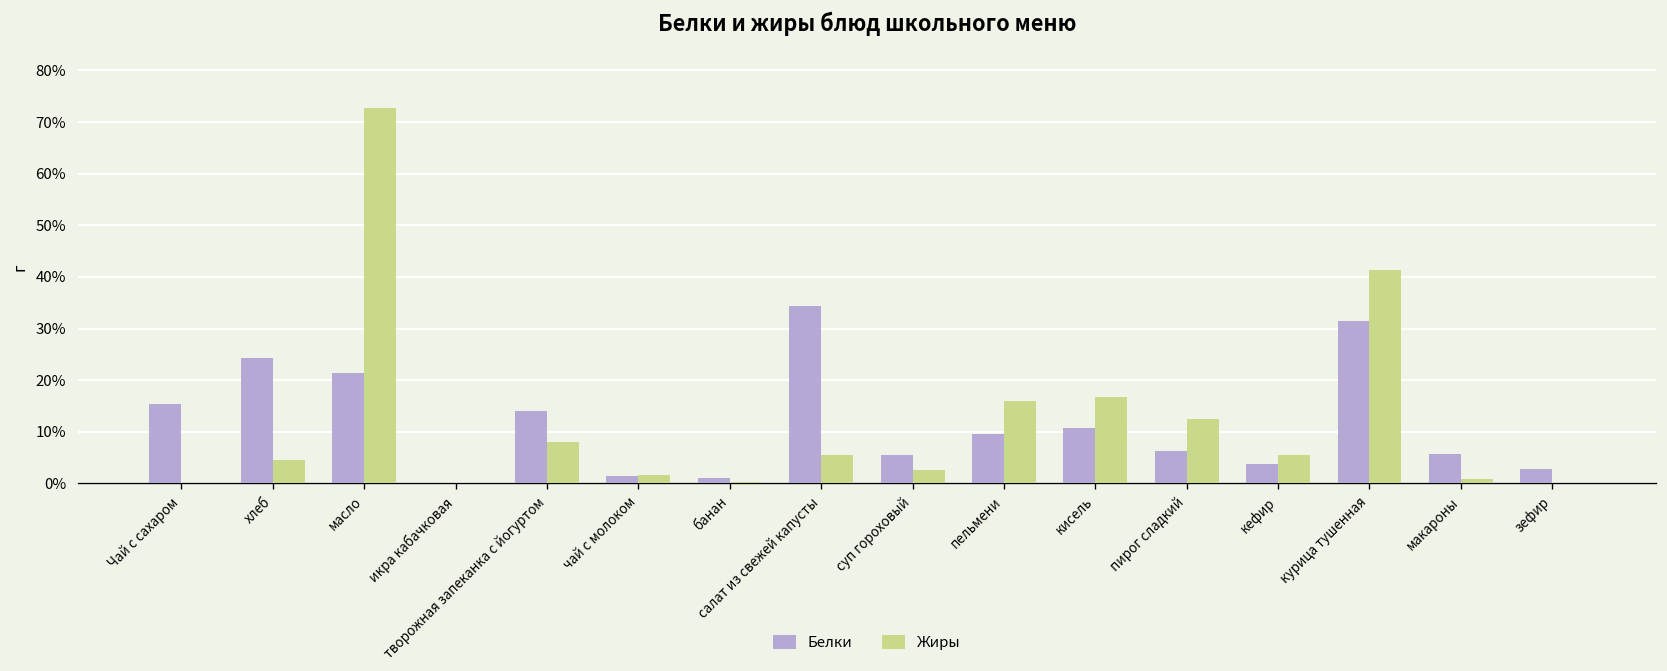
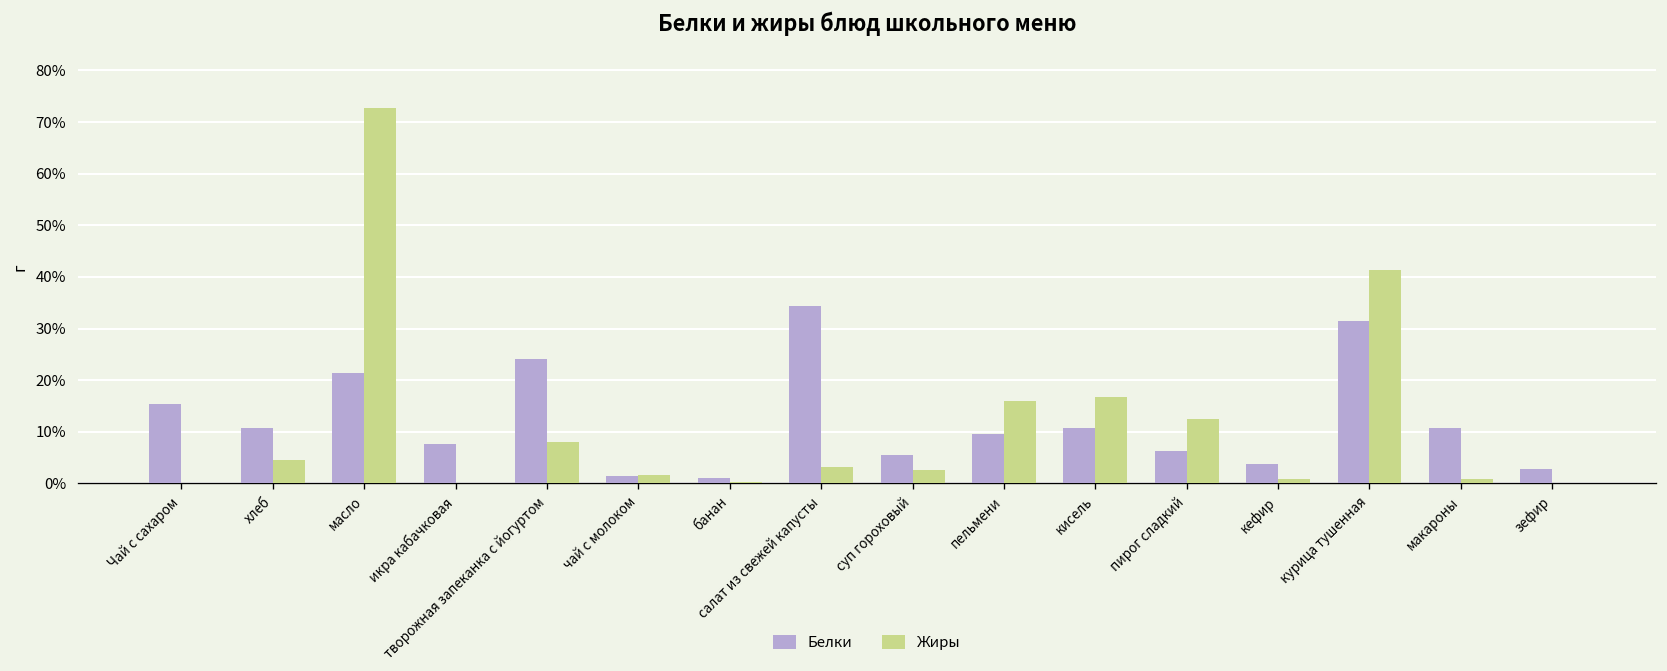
Белки, хлеб: 24% -> 11%
Белки, икра кабачковая: 0% -> 8%
Белки, творожная запеканка с йогуртом: 14% -> 24%
Жиры, салат из свежей капусты: 6% -> 3%
Жиры, кефир: 6% -> 1%
Белки, макароны: 6% -> 11%
